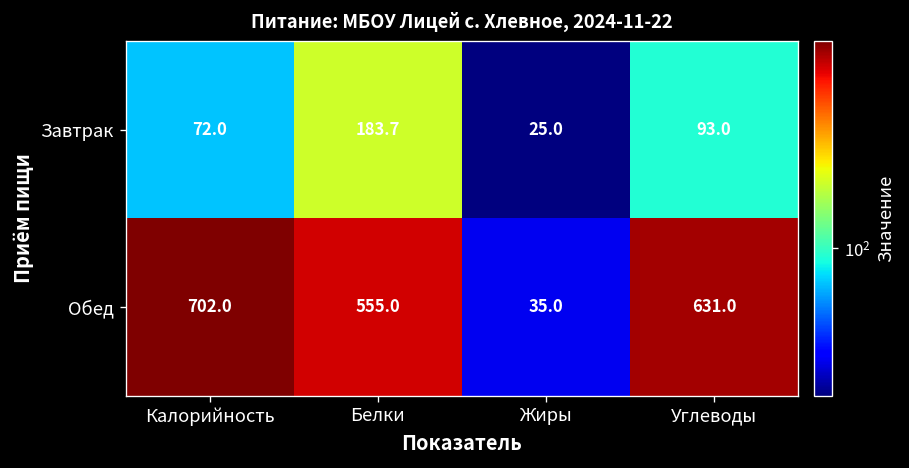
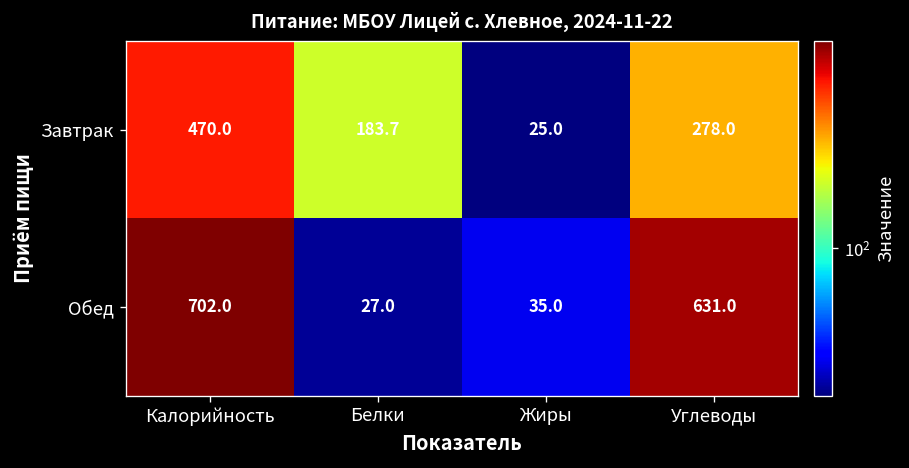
Завтрак, Калорийность: 72.0 -> 470.0
Завтрак, Углеводы: 93.0 -> 278.0
Обед, Белки: 555.0 -> 27.0
